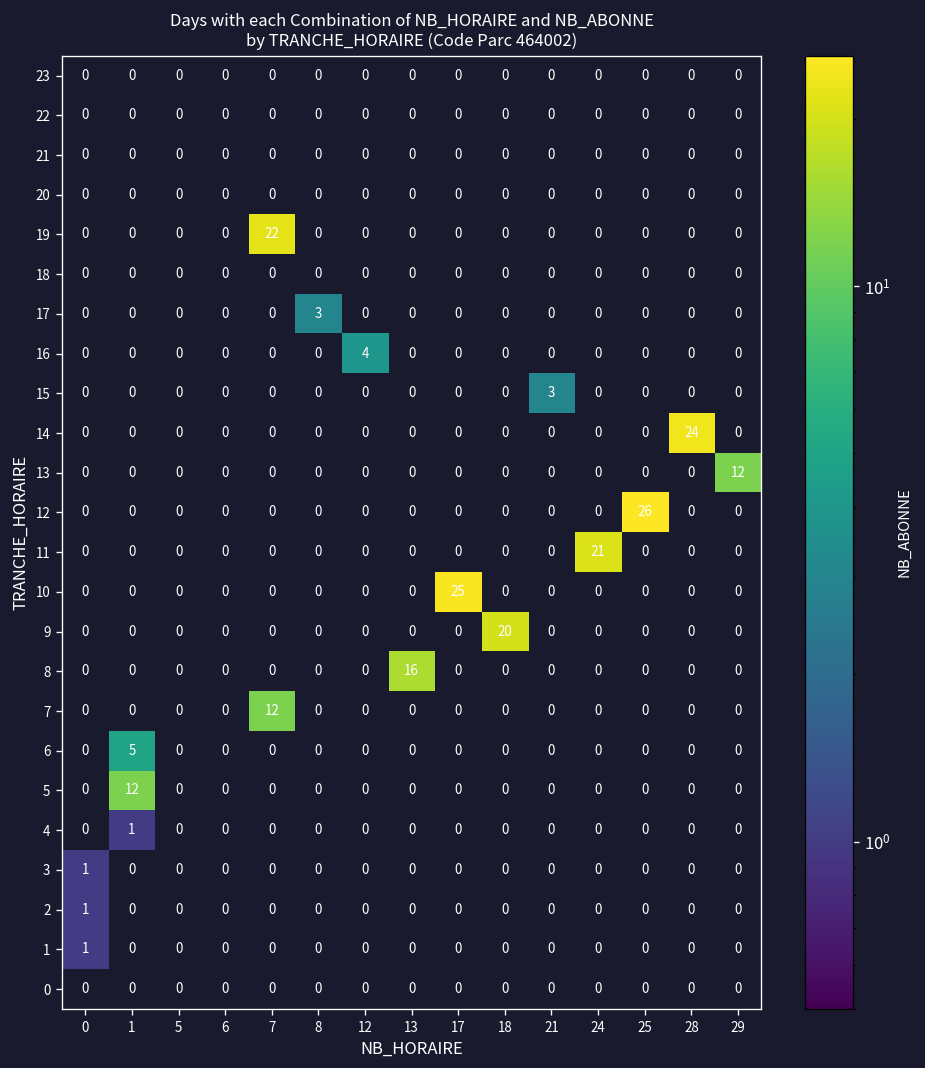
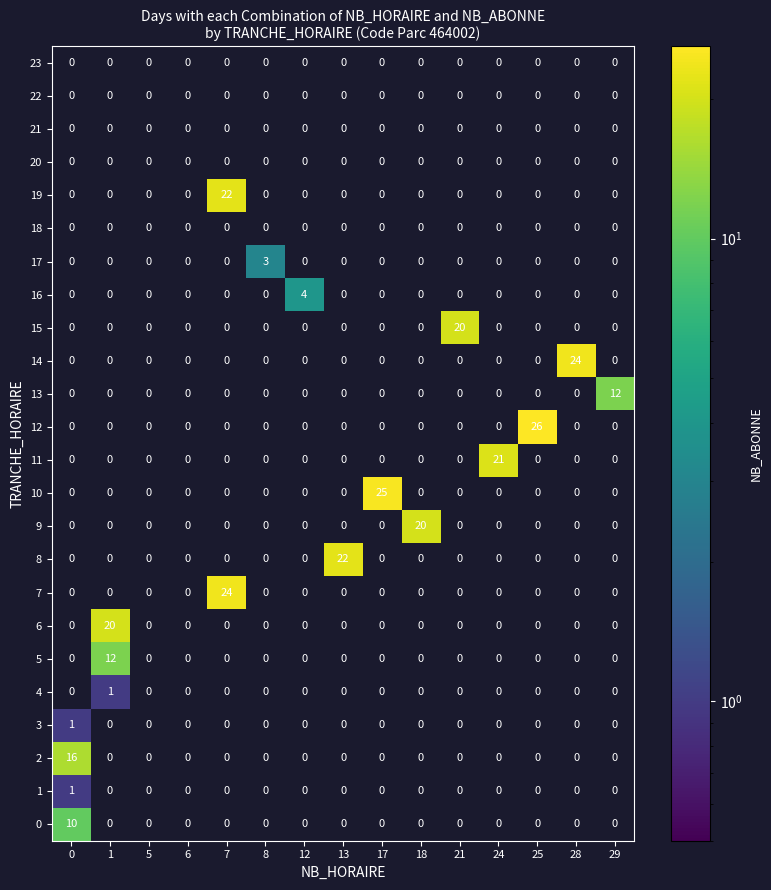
15, 21: 3 -> 20
8, 13: 16 -> 22
7, 7: 12 -> 24
6, 1: 5 -> 20
2, 0: 1 -> 16
0, 0: 0 -> 10
